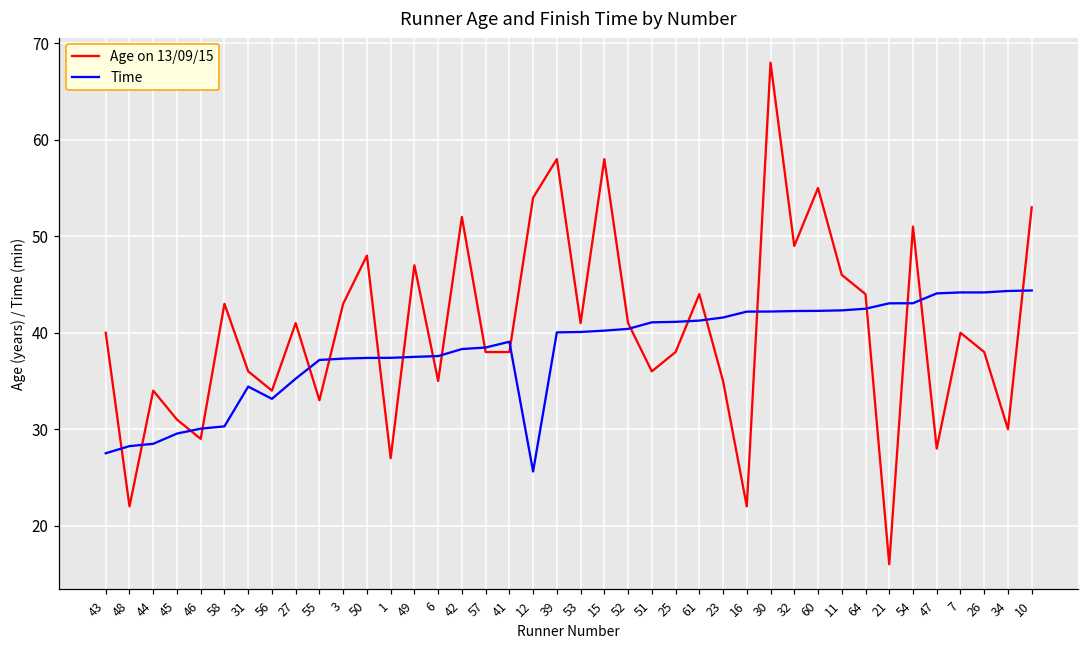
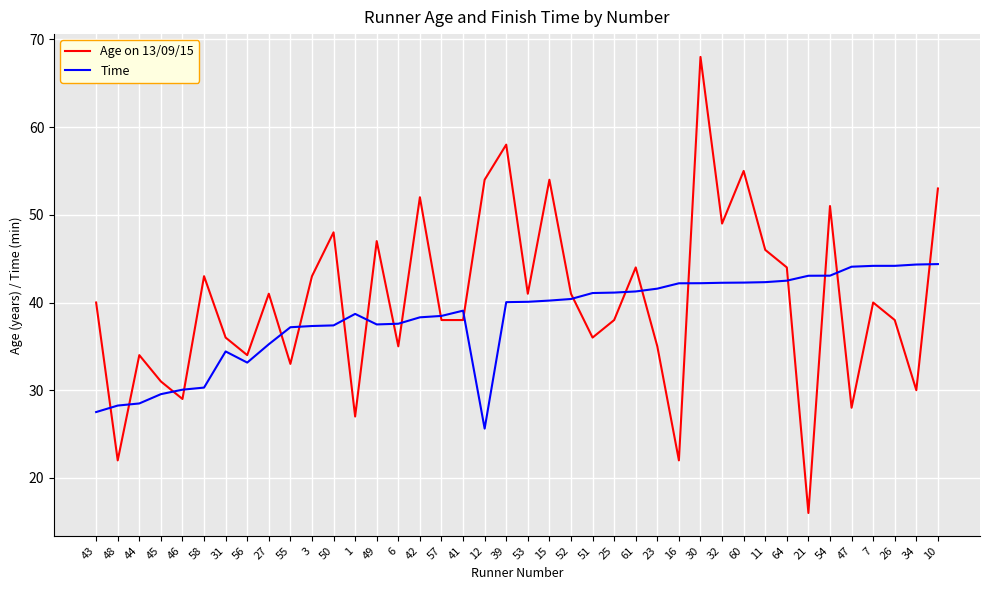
Time, 1: 37 -> 39
Age on 13/09/15, 15: 58 -> 54
